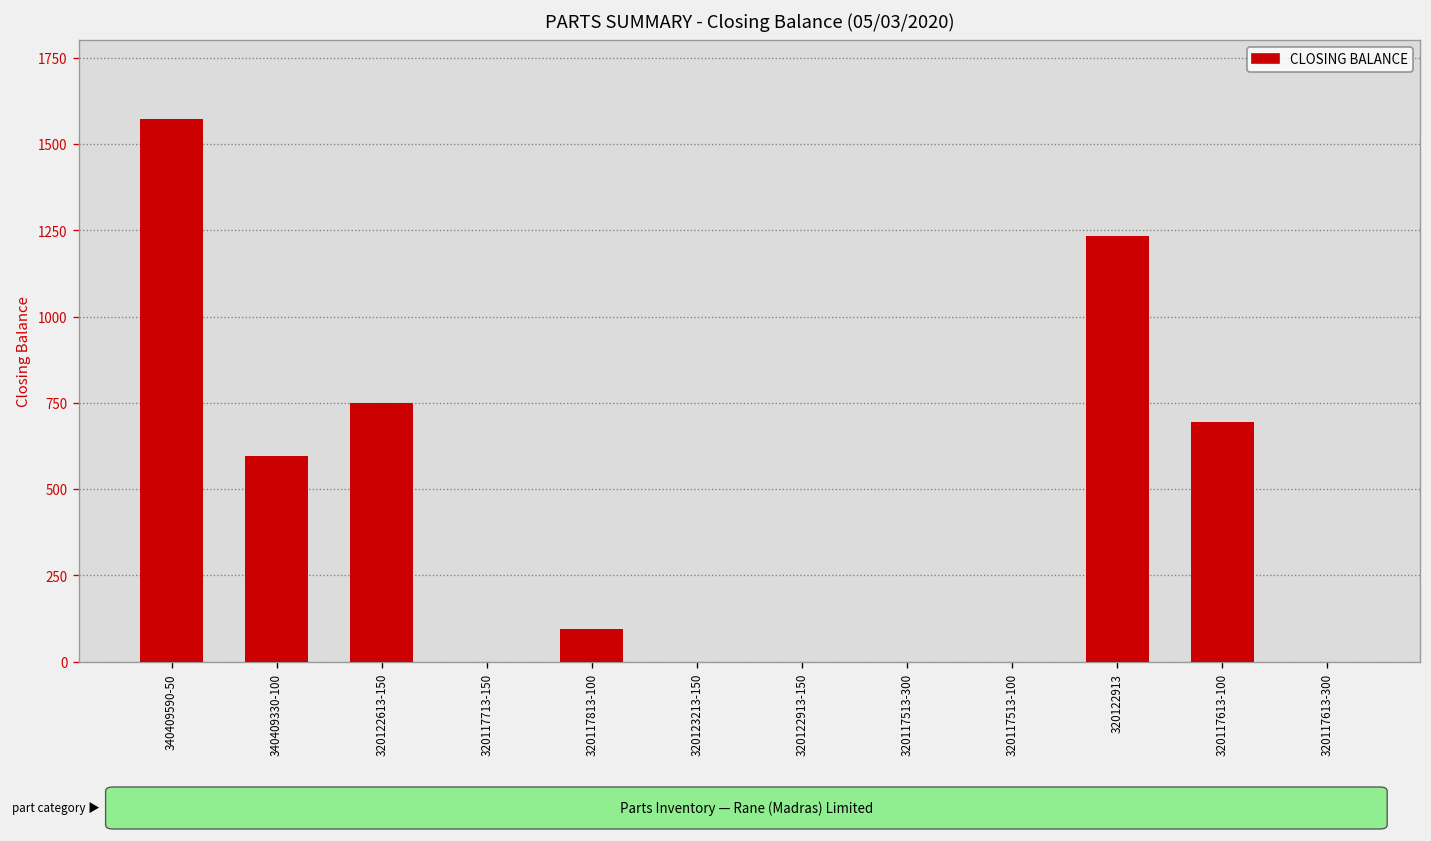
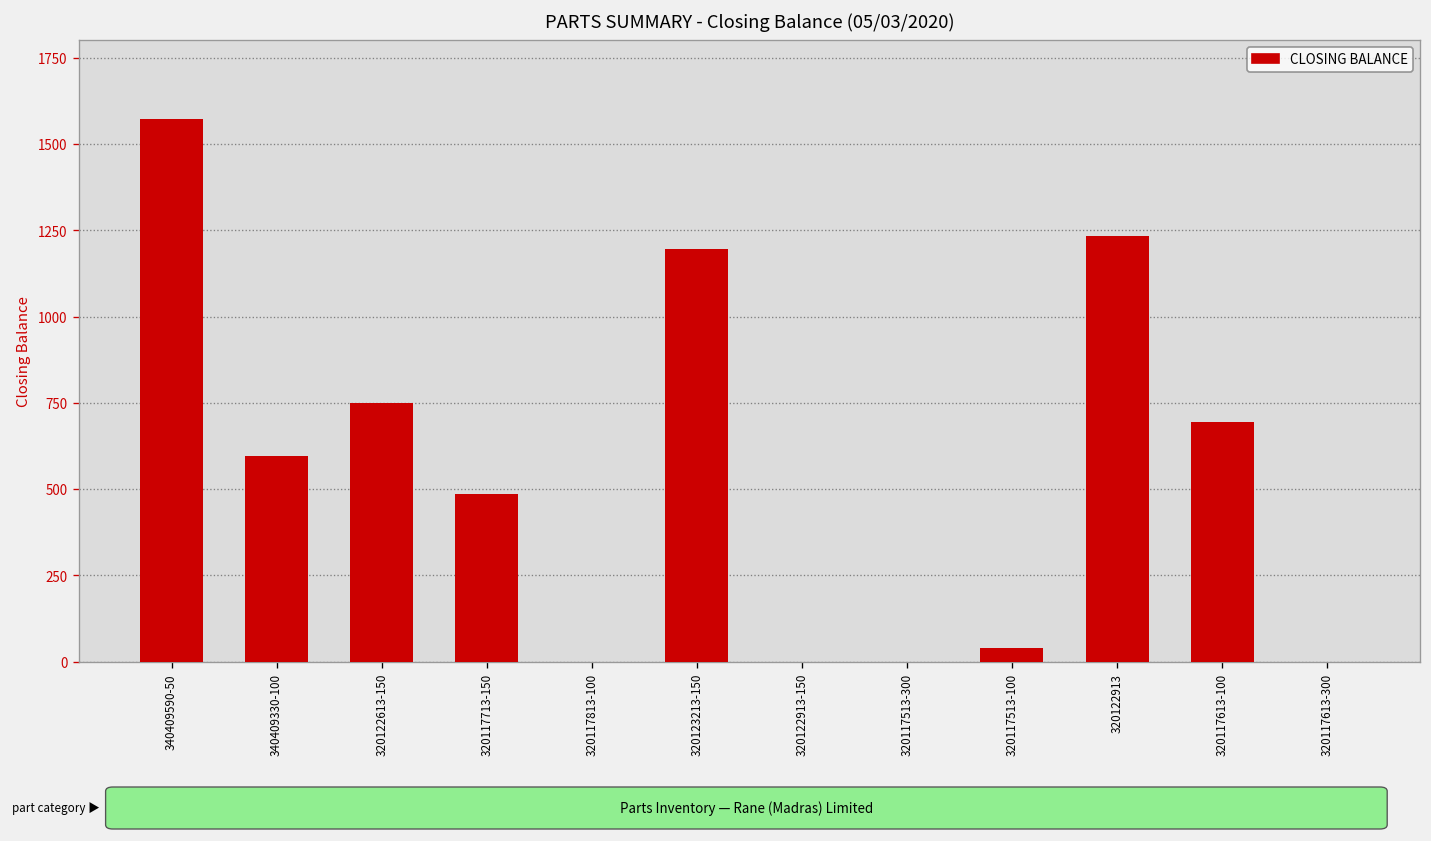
320117713-150: 0 -> 490
320117813-100: 90 -> 0
320123213-150: 0 -> 1200
320117513-100: 0 -> 40
